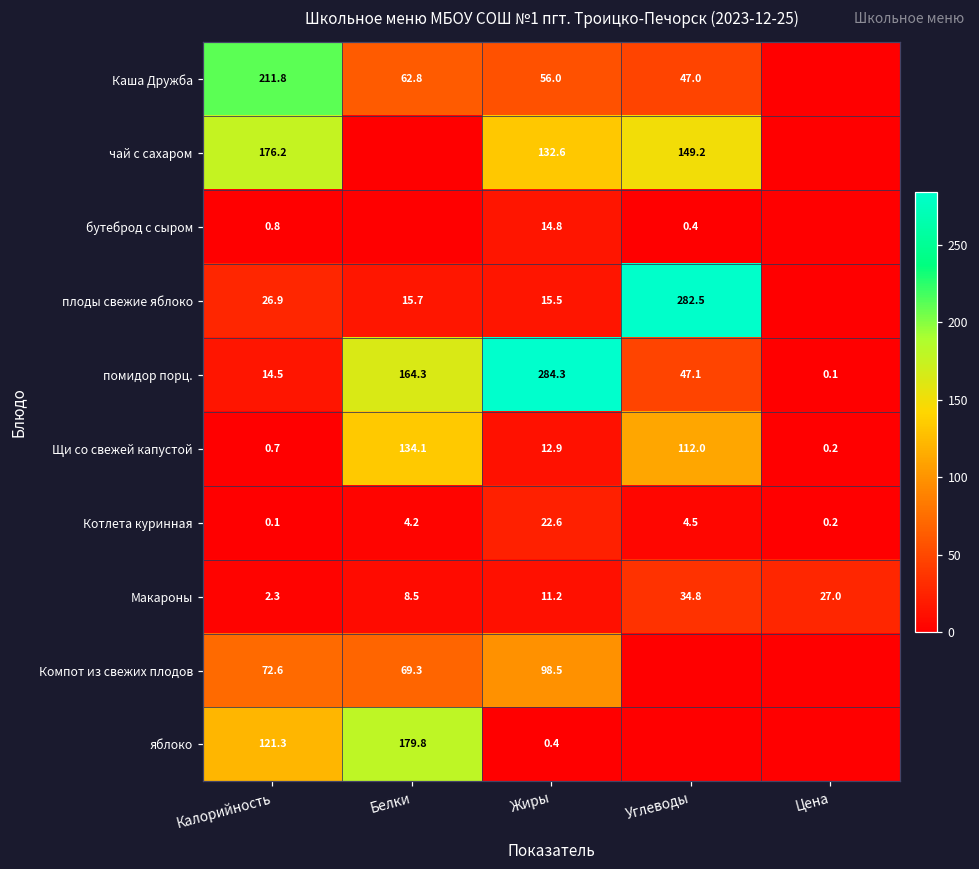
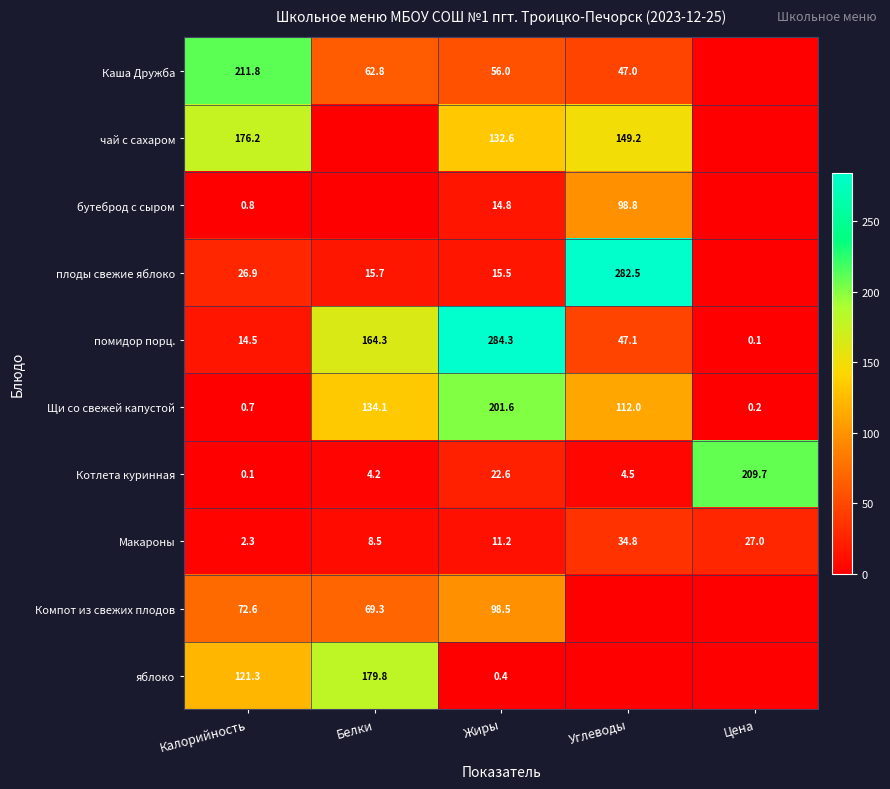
бутеброд с сыром, Углеводы: 0.4 -> 98.8
Щи со свежей капустой, Жиры: 12.9 -> 201.6
Котлета куринная, Цена: 0.2 -> 209.7
